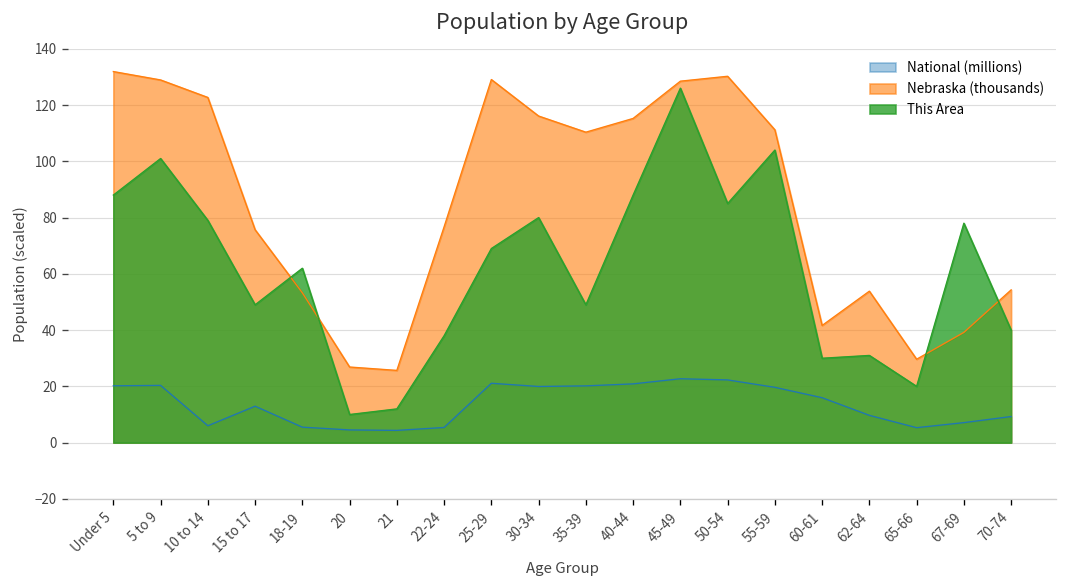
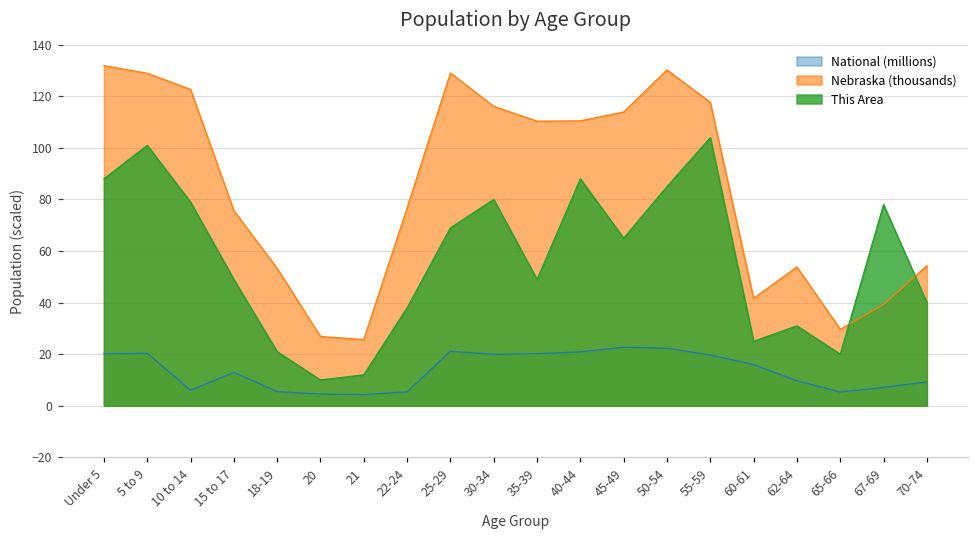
This Area, 18-19: 62 -> 21
Nebraska (thousands), 40-44: 115 -> 110
Nebraska (thousands), 45-49: 128 -> 114
This Area, 45-49: 126 -> 65
Nebraska (thousands), 55-59: 111 -> 118
This Area, 60-61: 30 -> 25
